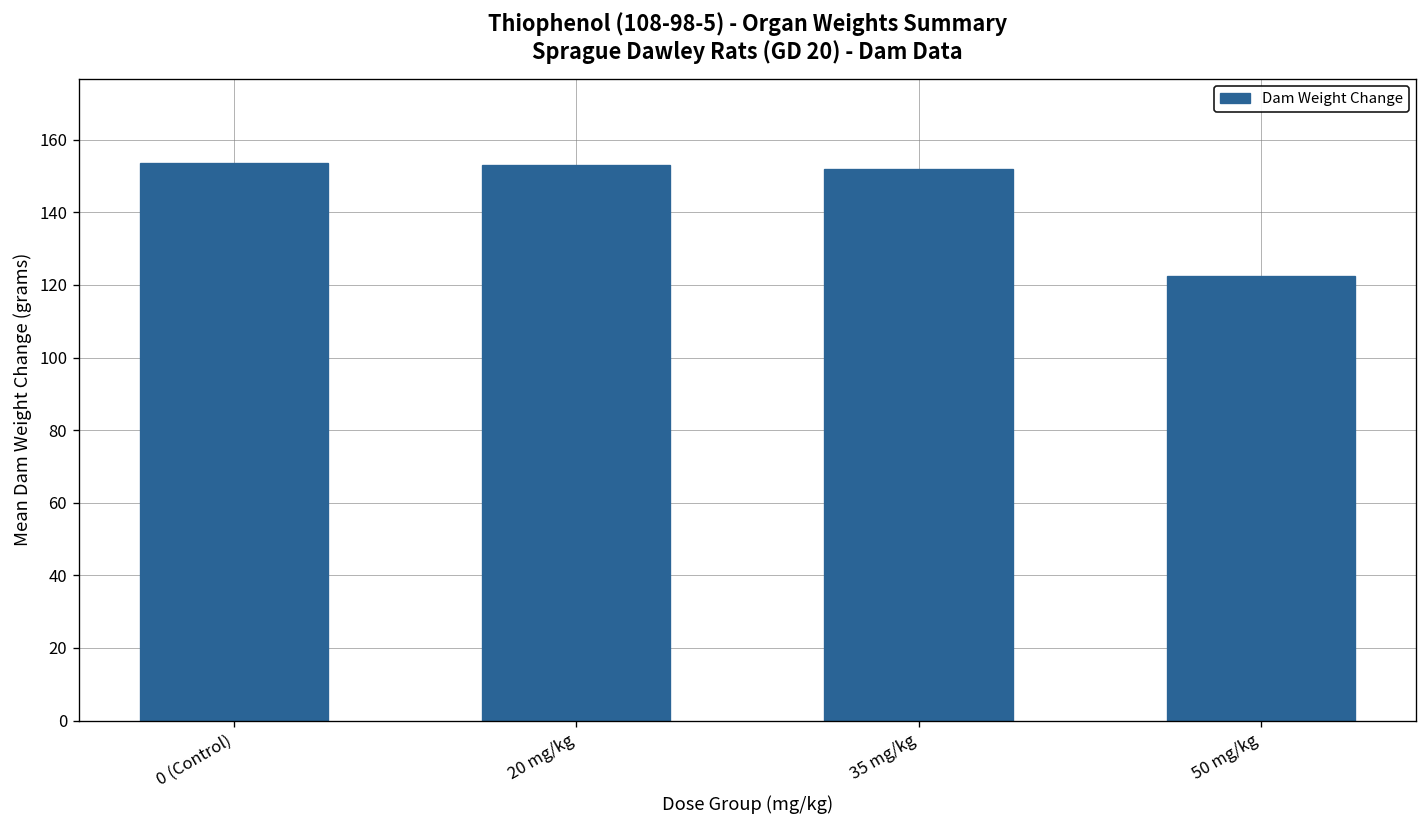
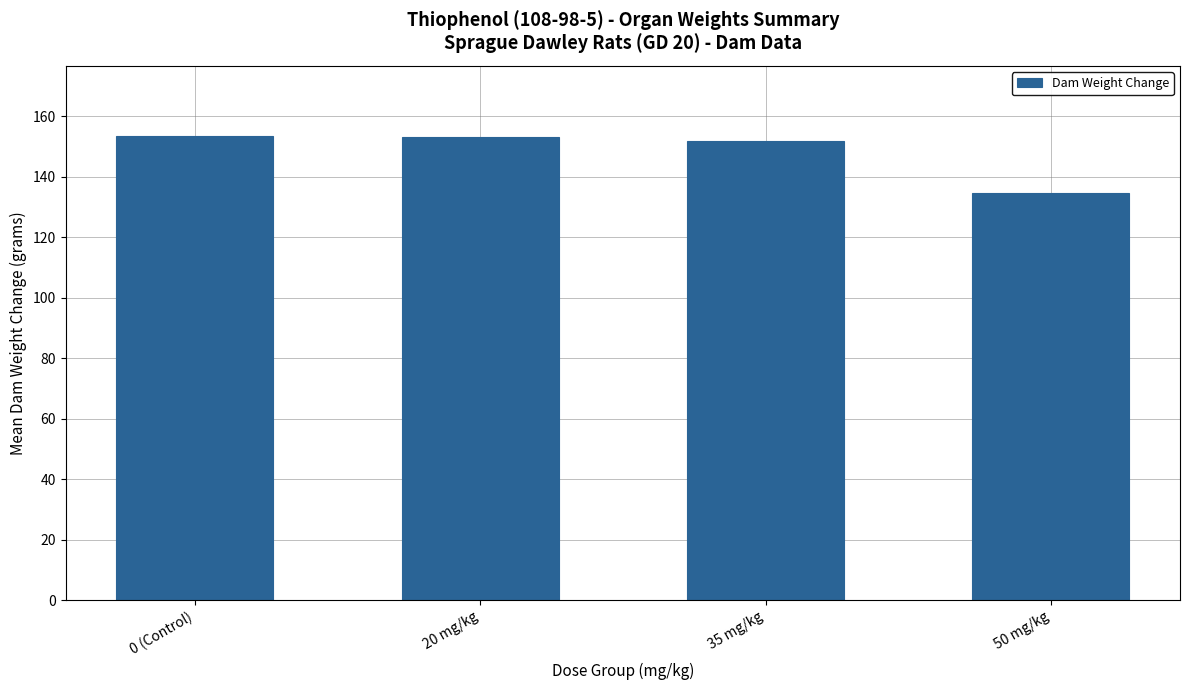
50 mg/kg: 123 -> 135
